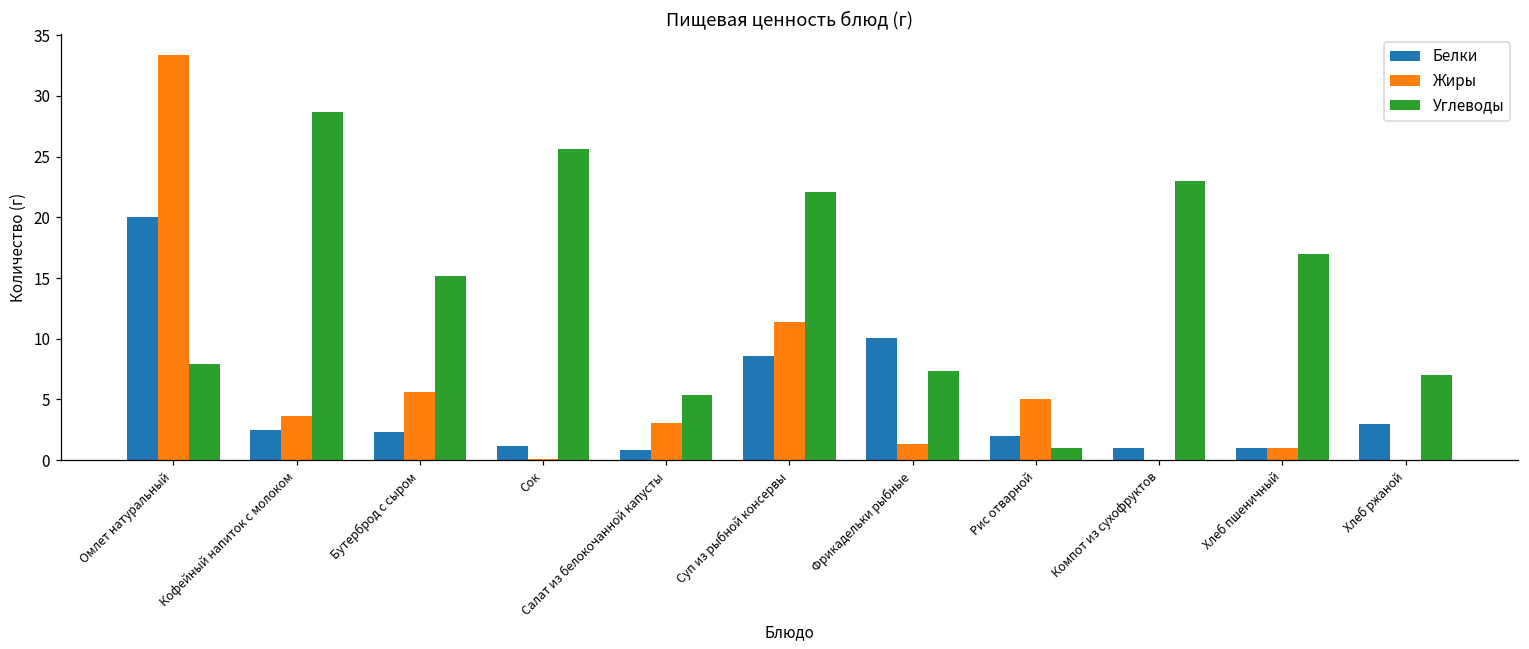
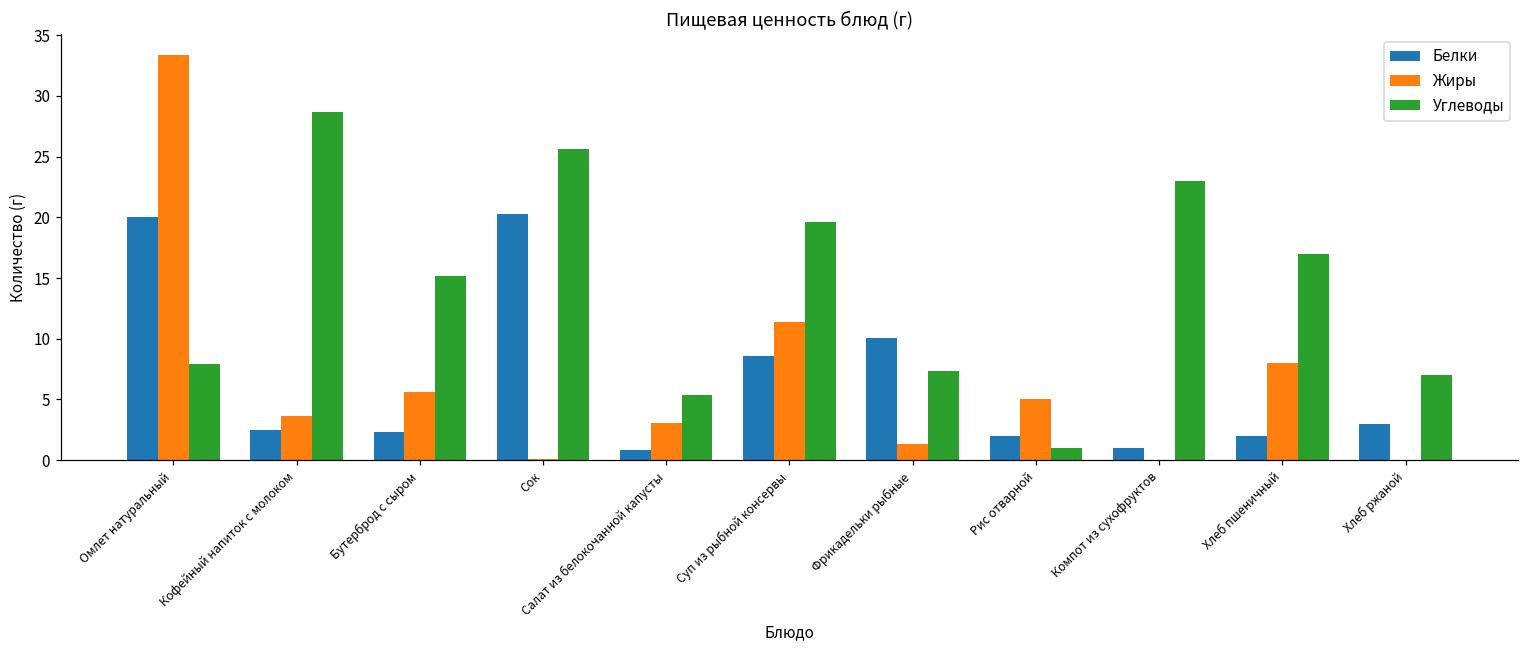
Белки, Сок: 1.1 -> 20.3
Углеводы, Суп из рыбной консервы: 22.1 -> 19.6
Белки, Хлеб пшеничный: 1 -> 2
Жиры, Хлеб пшеничный: 1 -> 8
